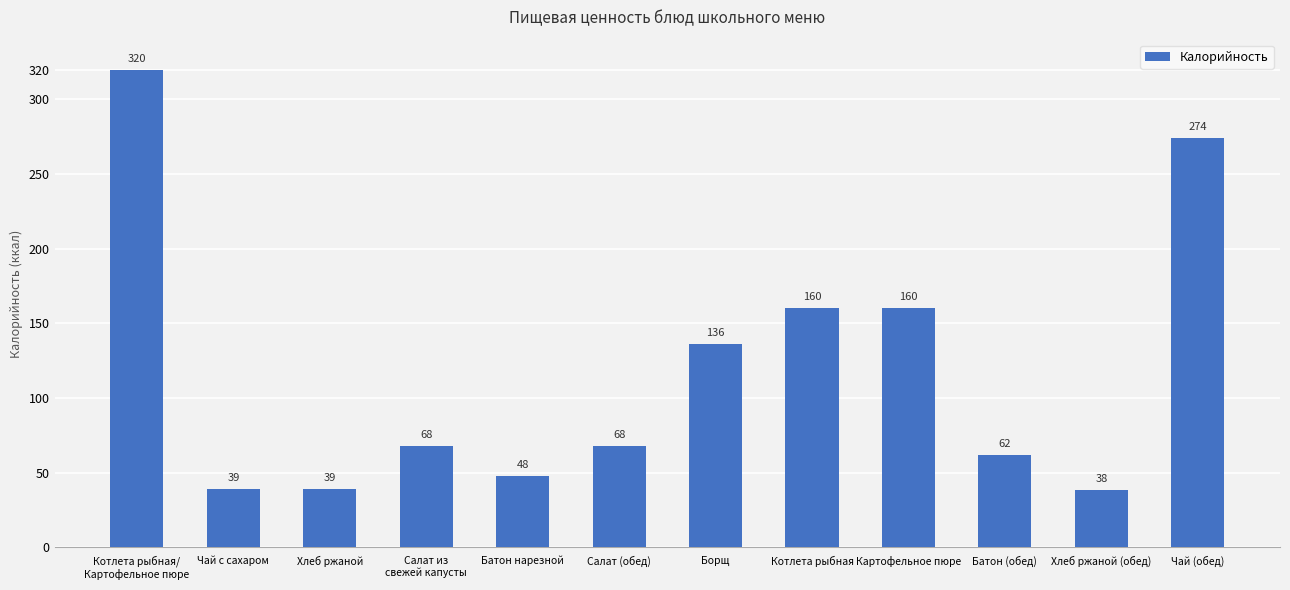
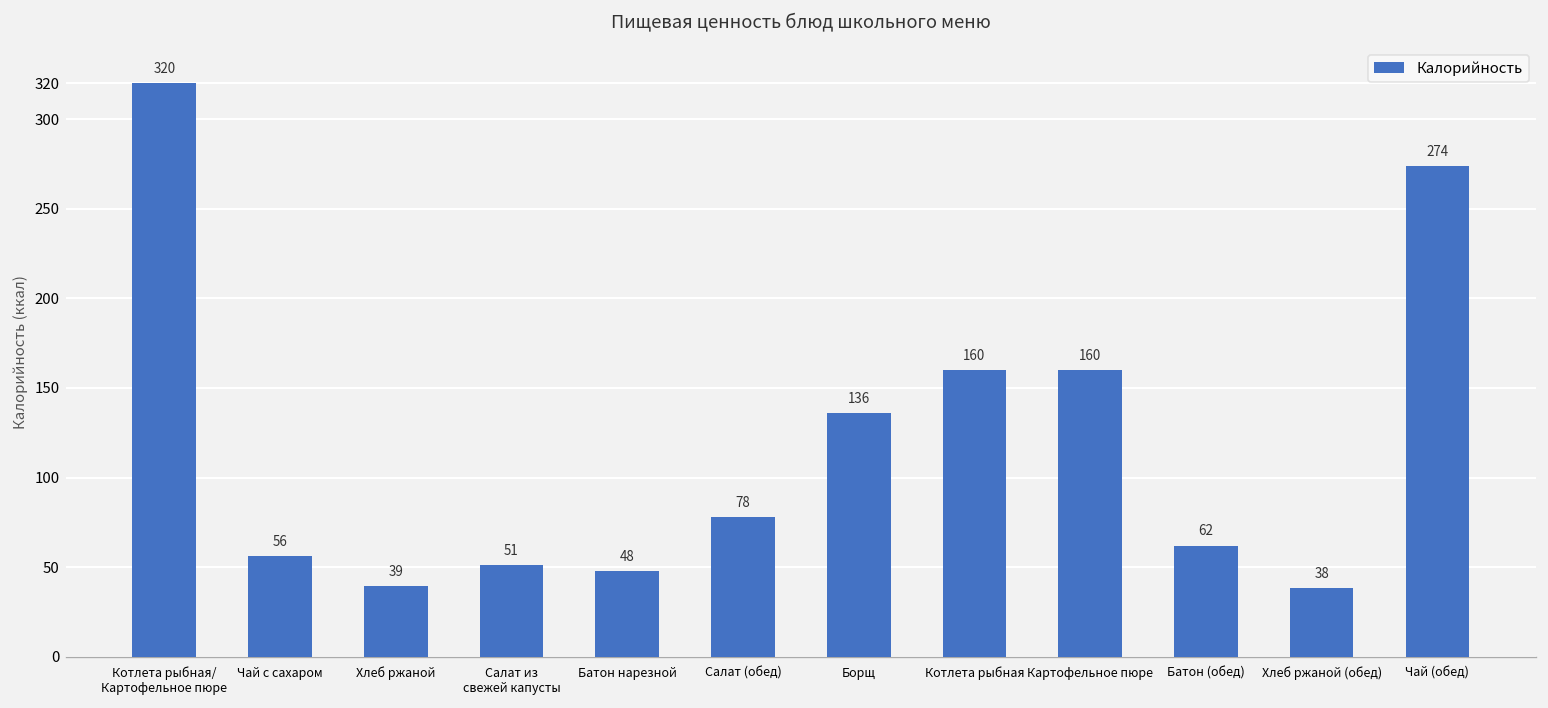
Чай с сахаром: 39 -> 56
Салат из свежей капусты: 68 -> 51
Салат (обед): 68 -> 78
